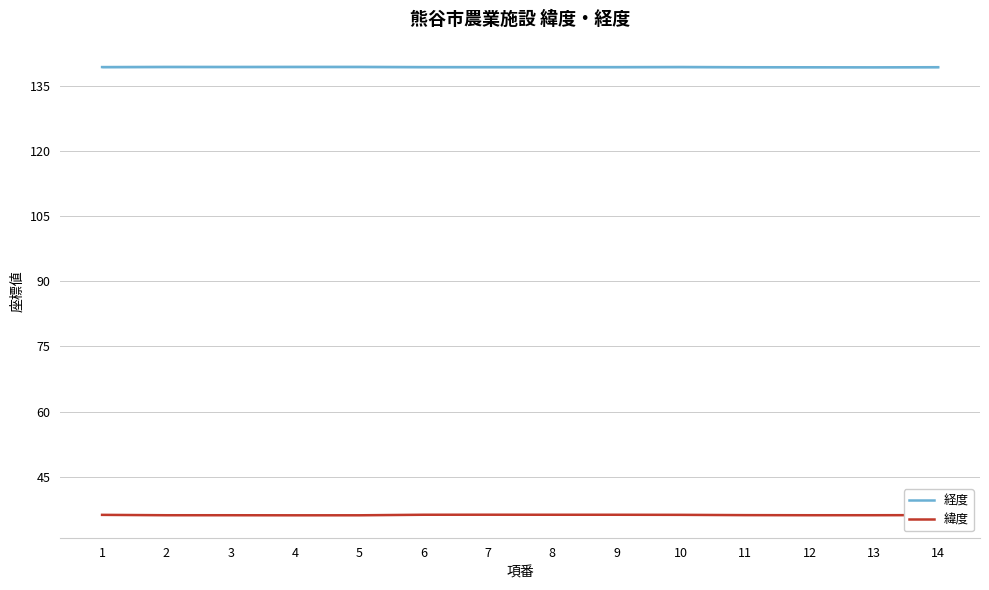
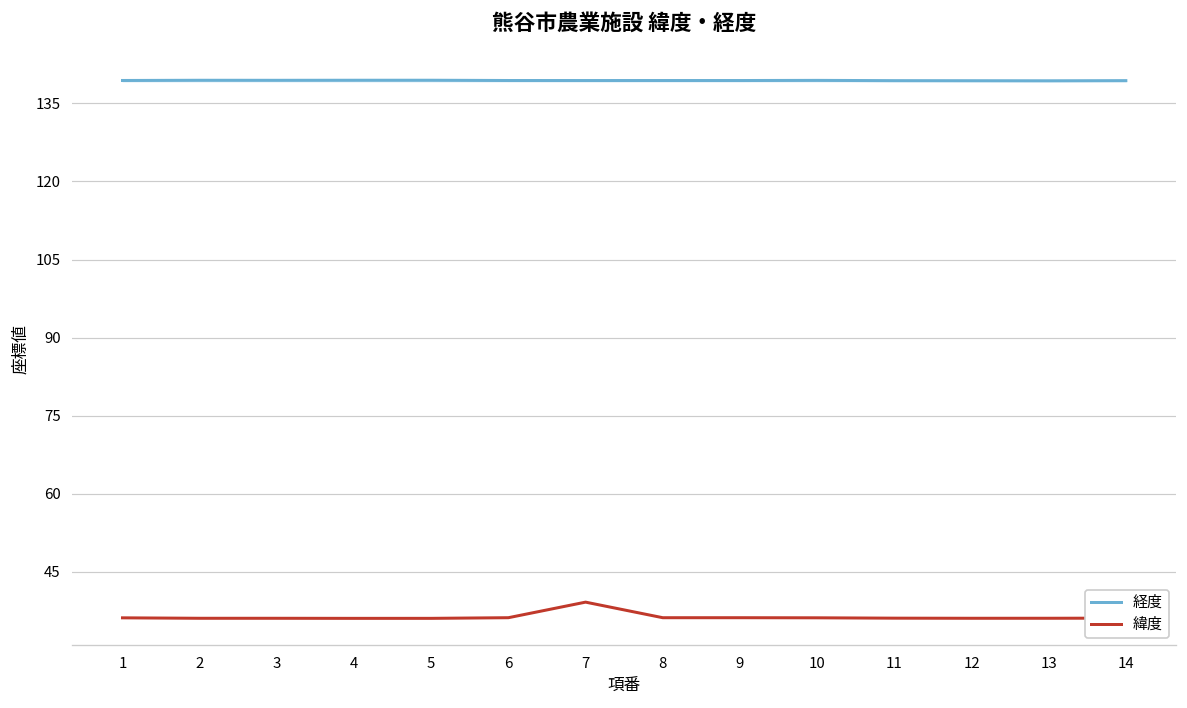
緯度, 7: 36 -> 39
